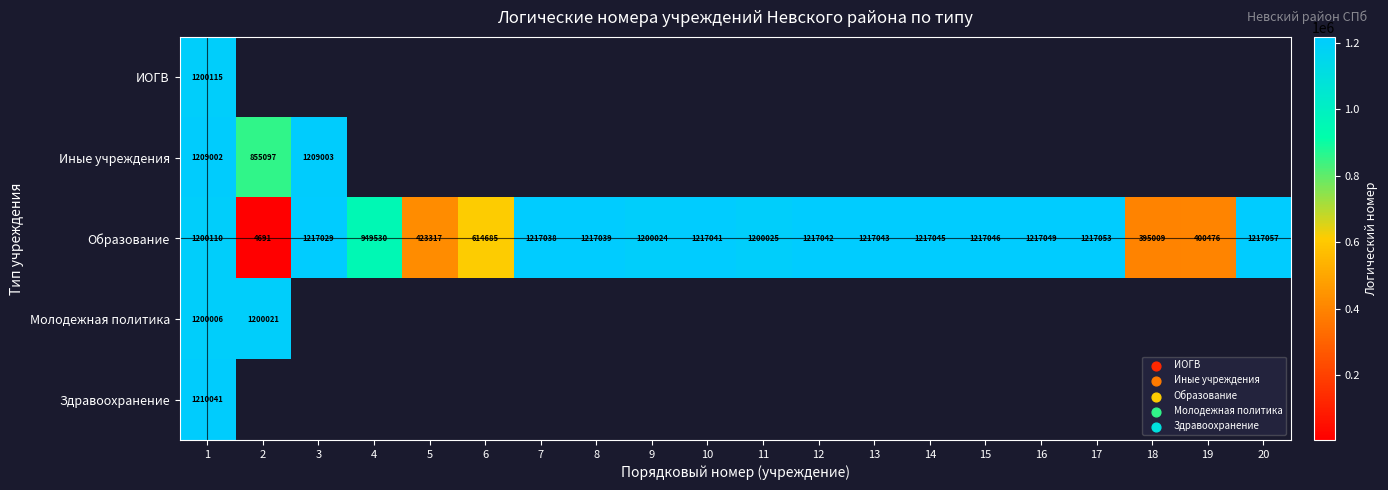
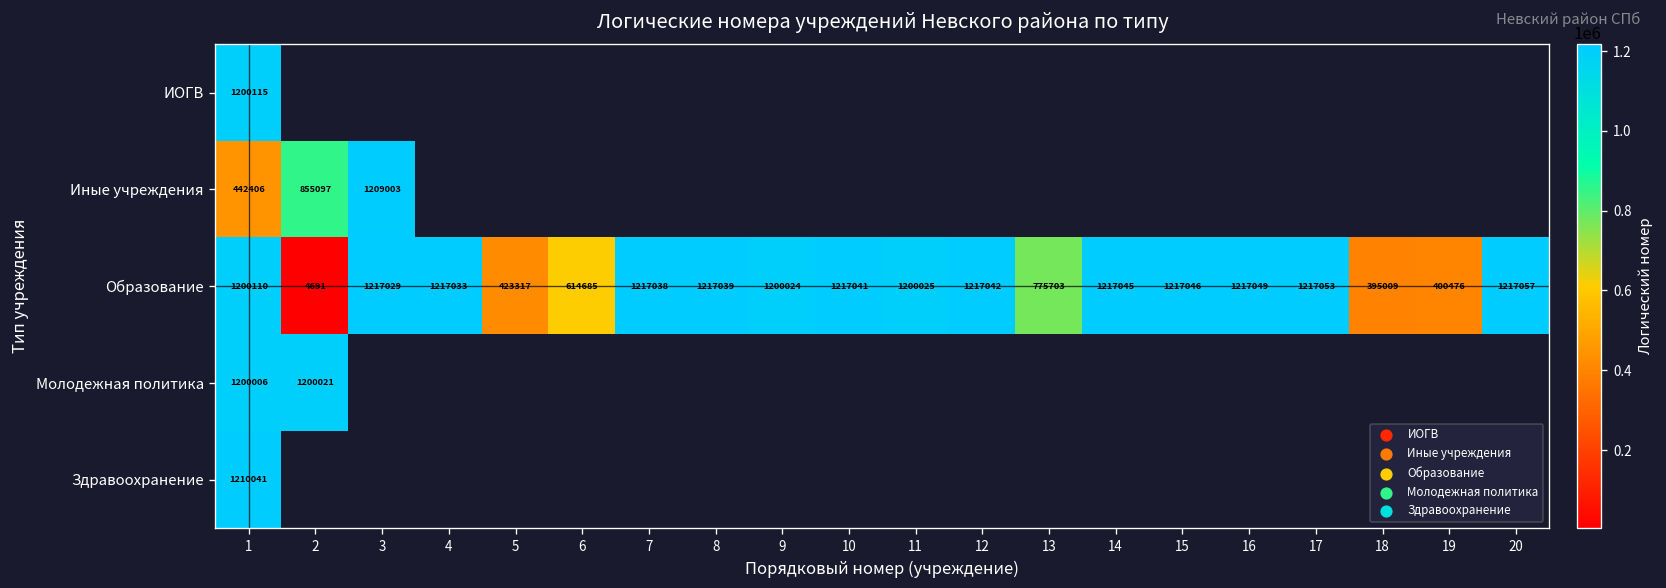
Иные учреждения, 1: 1209002 -> 442406
Образование, 4: 949530 -> 1217033
Образование, 13: 1217043 -> 775703
